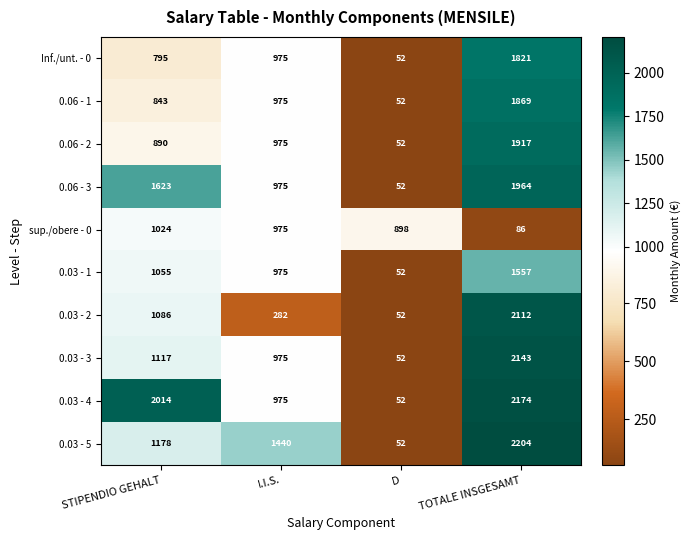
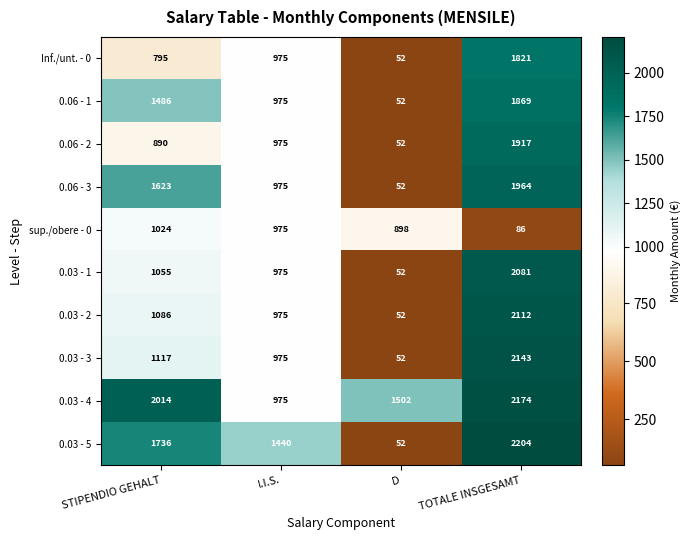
0.06 - 1, STIPENDIO GEHALT: 843 -> 1486
0.03 - 1, TOTALE INSGESAMT: 1557 -> 2081
0.03 - 2, I.I.S.: 282 -> 975
0.03 - 4, D: 52 -> 1502
0.03 - 5, STIPENDIO GEHALT: 1178 -> 1736
